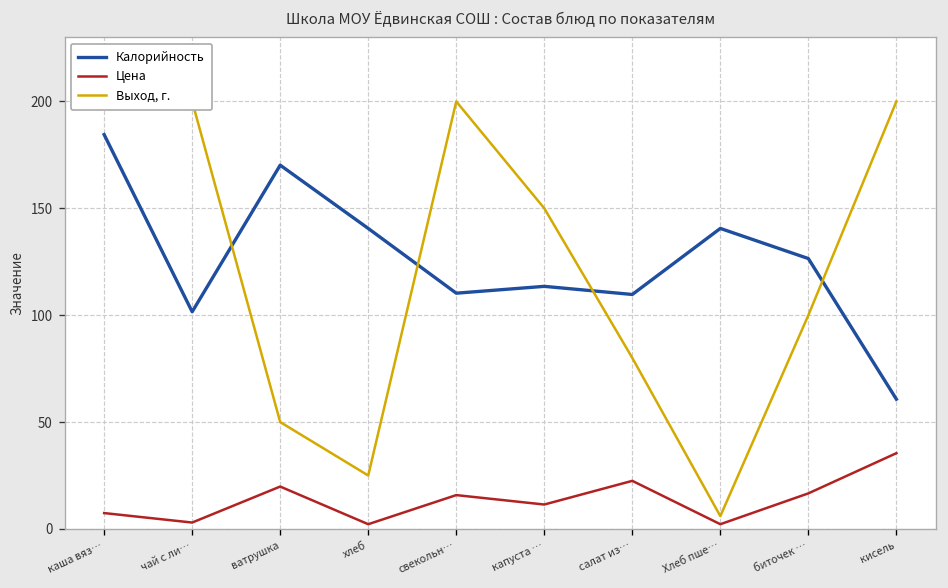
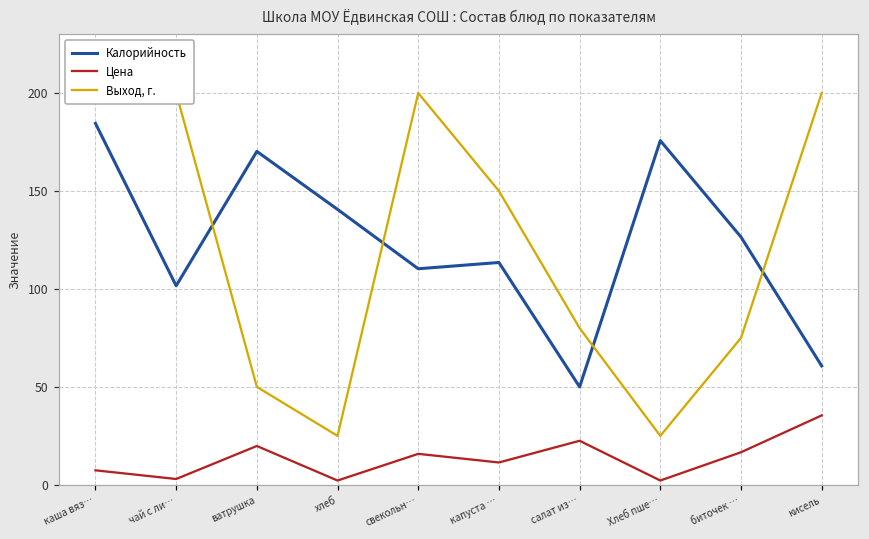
Калорийность, салат из…: 110 -> 50
Калорийность, Хлеб пше…: 141 -> 176
Выход, г., Хлеб пше…: 6 -> 25
Выход, г., биточек …: 100 -> 75
